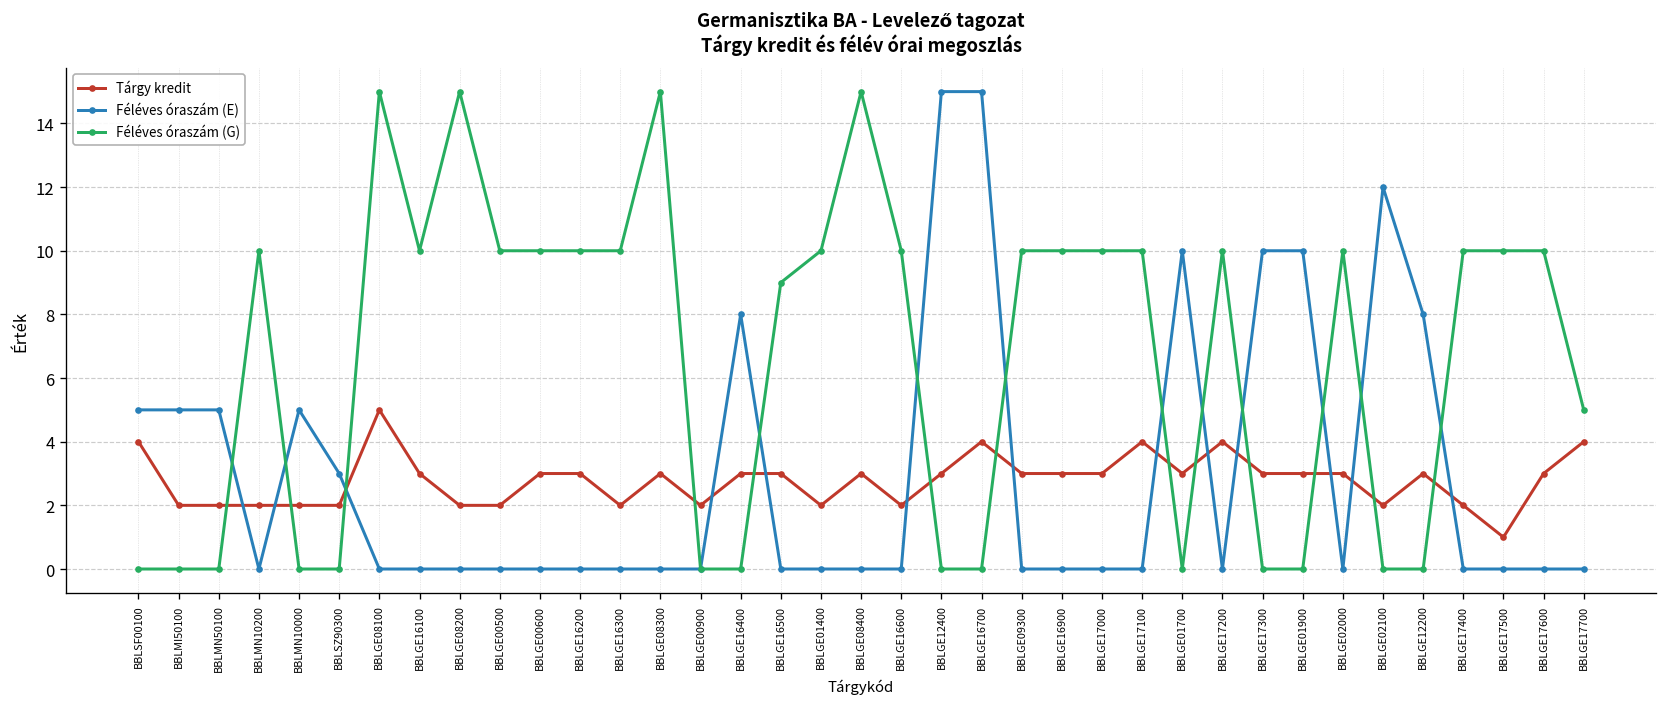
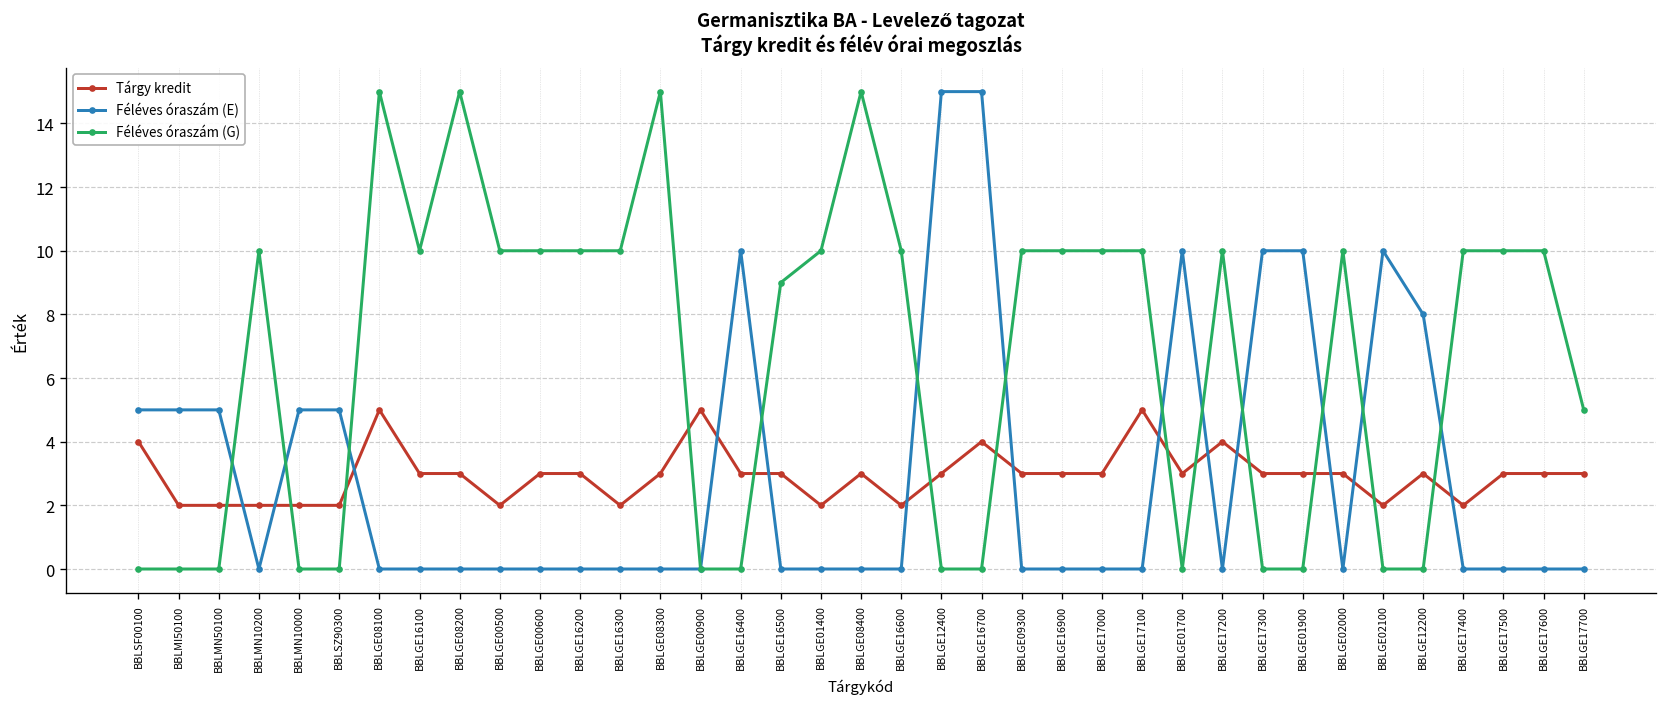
Féléves óraszám (E), BBLSZ90300: 3 -> 5
Tárgy kredit, BBLGE08200: 2 -> 3
Tárgy kredit, BBLGE00900: 2 -> 5
Féléves óraszám (E), BBLGE16400: 8 -> 10
Tárgy kredit, BBLGE17100: 4 -> 5
Féléves óraszám (E), BBLGE02100: 12 -> 10
Tárgy kredit, BBLGE17500: 1 -> 3
Tárgy kredit, BBLGE17700: 4 -> 3
